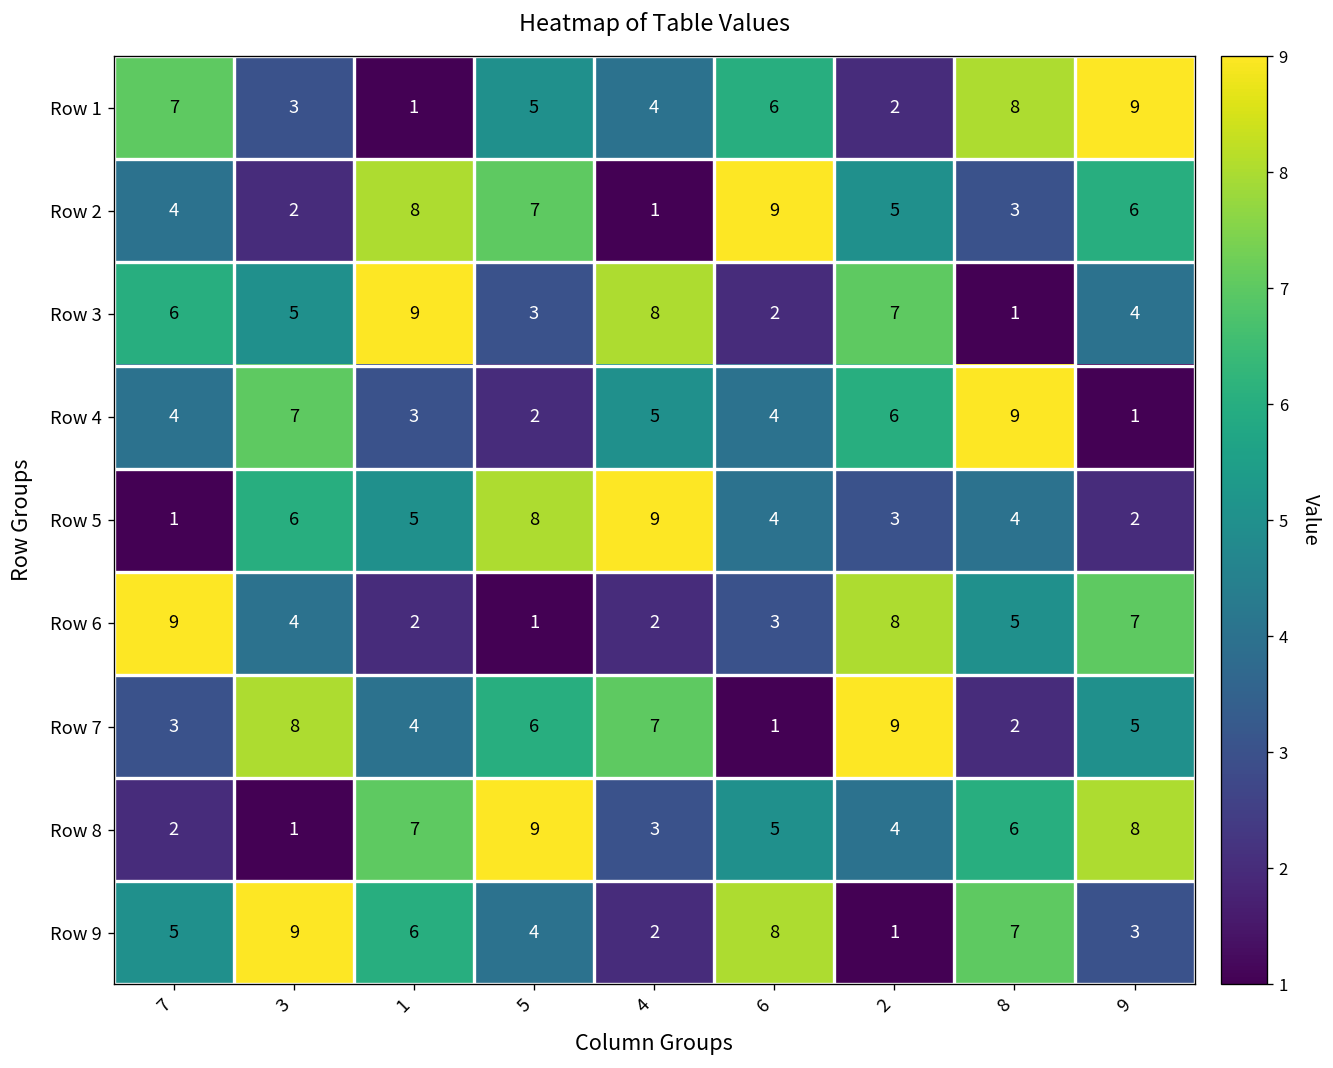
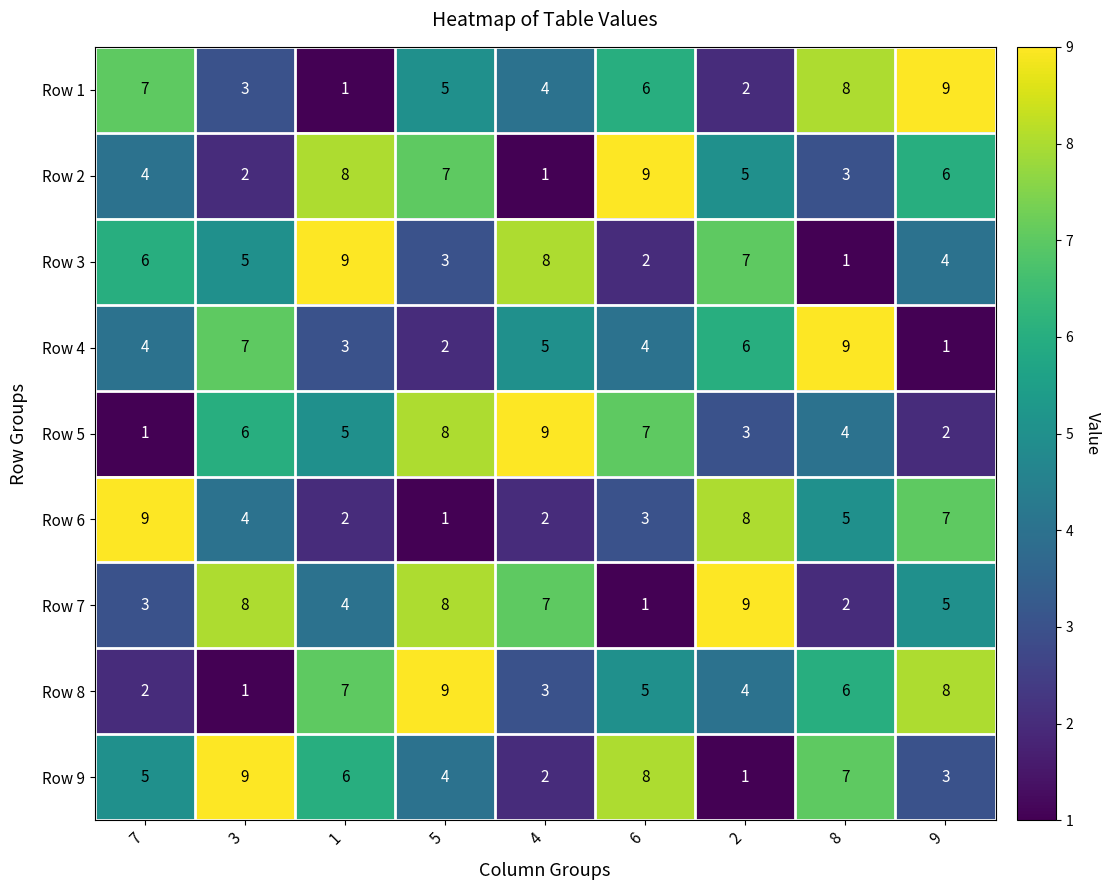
Row 5, 6: 4 -> 7
Row 7, 5: 6 -> 8
